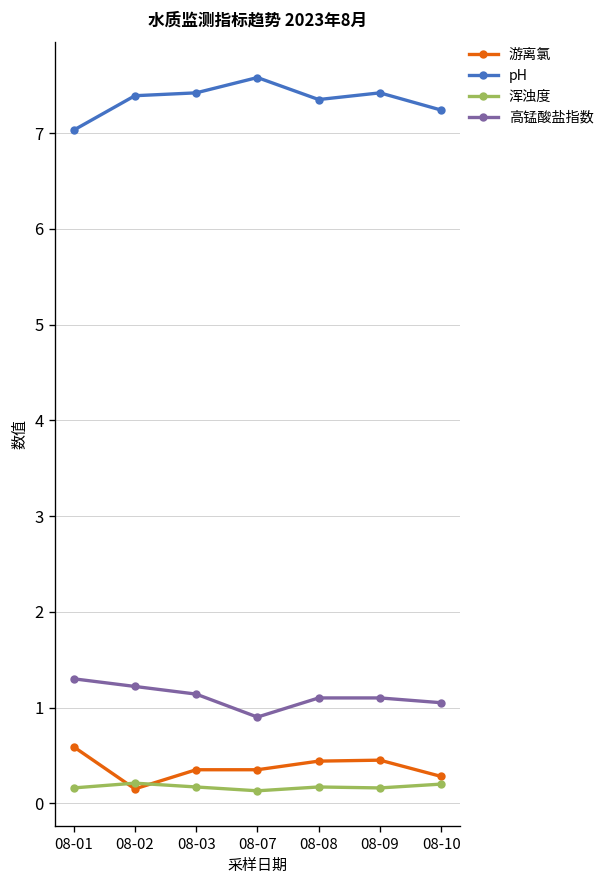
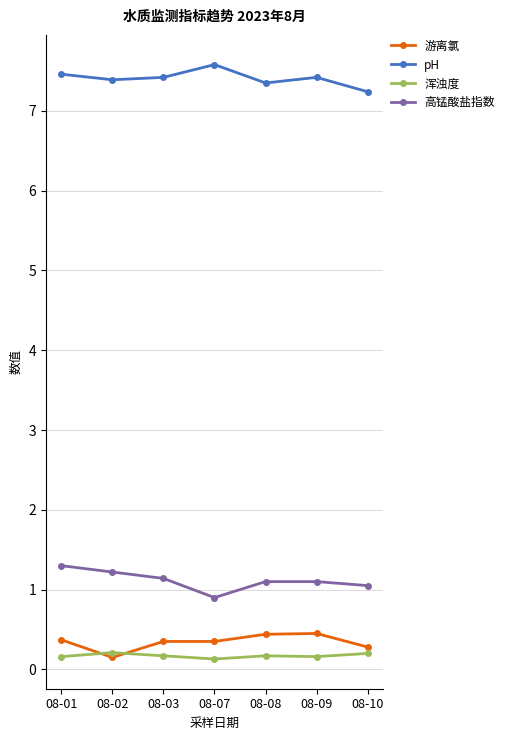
游离氯, 08-01: 0.6 -> 0.4
pH, 08-01: 7.0 -> 7.5
